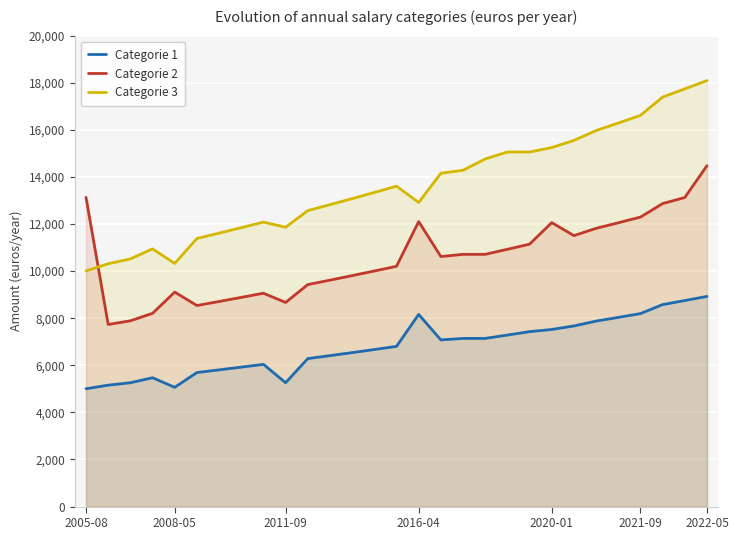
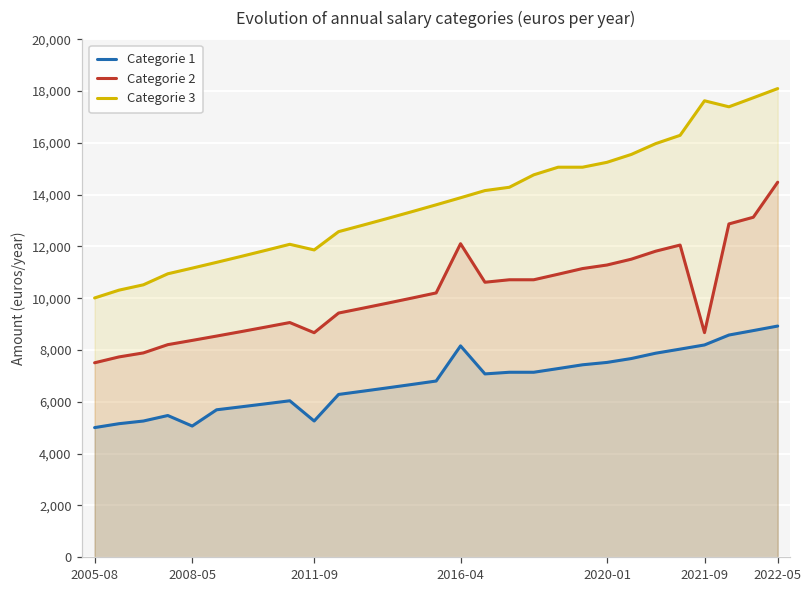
Categorie 2, 2005-08: 13,100 -> 7,500
Categorie 2, 2008-05: 9,100 -> 8,400
Categorie 3, 2008-05: 10,300 -> 11,200
Categorie 3, 2016-04: 12,900 -> 13,900
Categorie 2, 2020-01: 12,100 -> 11,300
Categorie 2, 2021-09: 12,300 -> 8,700
Categorie 3, 2021-09: 16,600 -> 17,600
